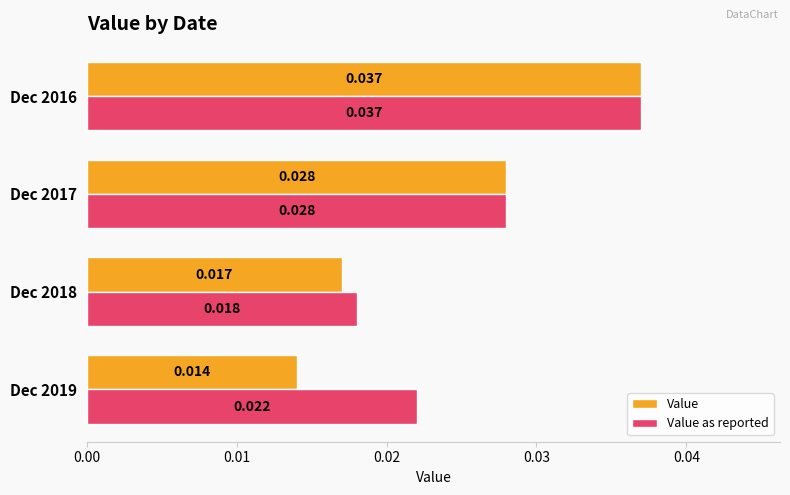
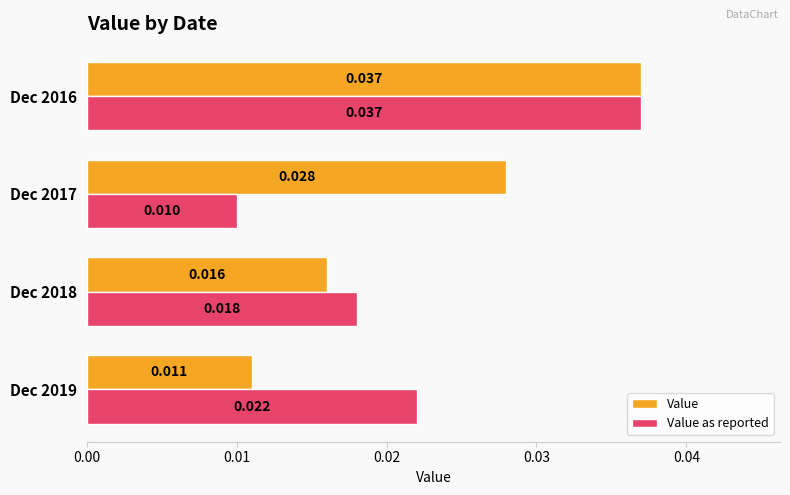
Value as reported, Dec 2017: 0.028 -> 0.010
Value, Dec 2018: 0.017 -> 0.016
Value, Dec 2019: 0.014 -> 0.011
